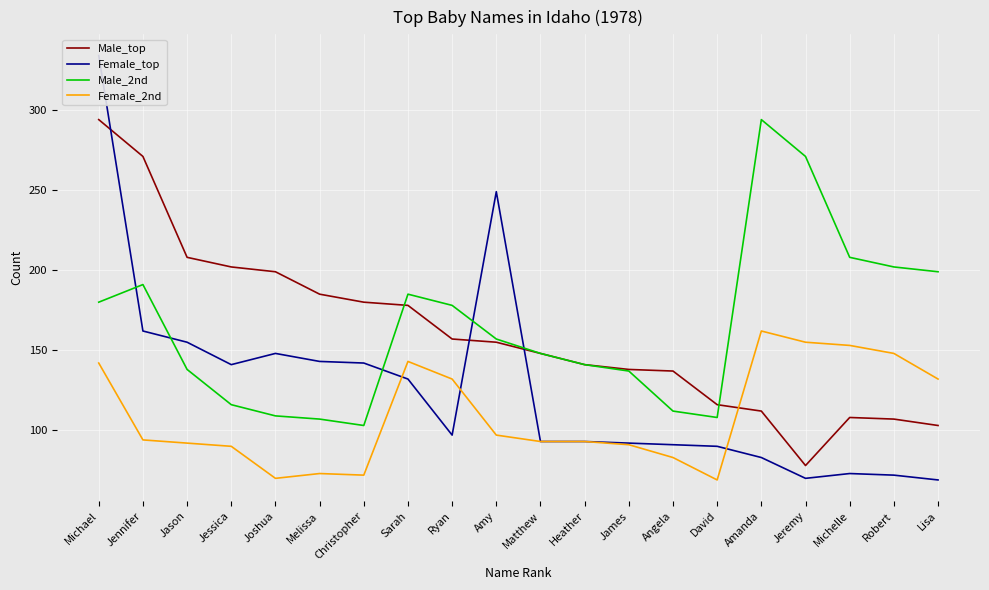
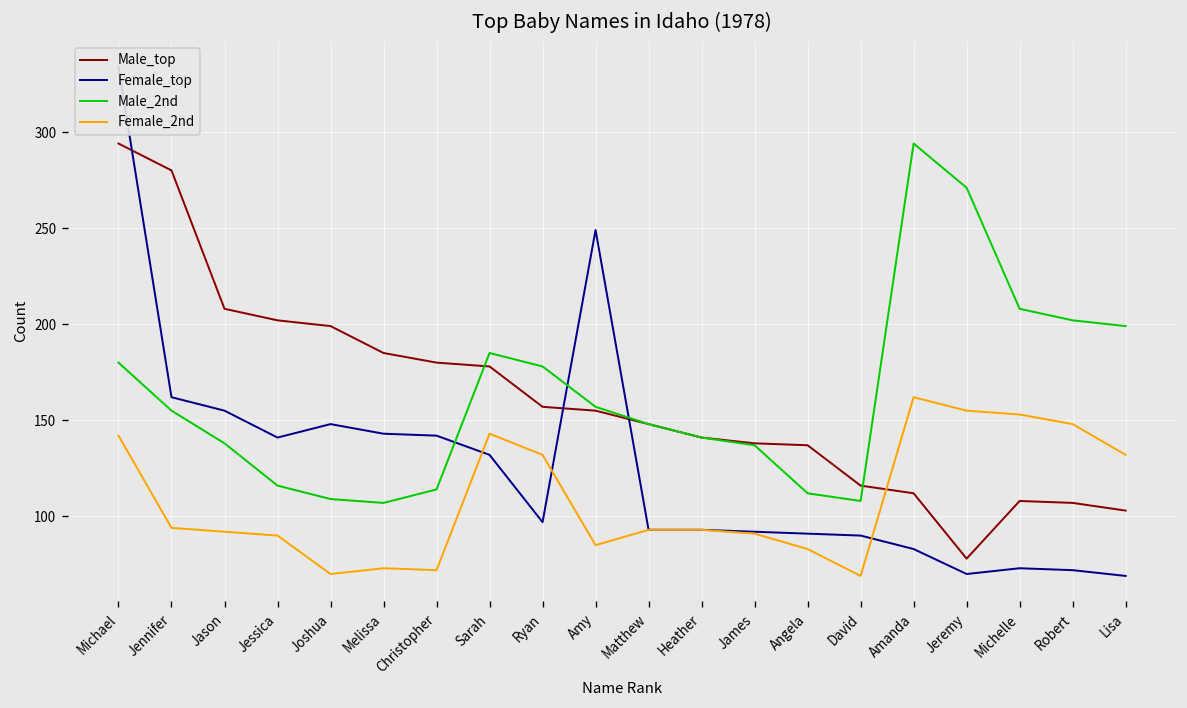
Male_top, Jennifer: 271 -> 280
Male_2nd, Jennifer: 191 -> 155
Male_2nd, Christopher: 103 -> 114
Female_2nd, Amy: 97 -> 85
